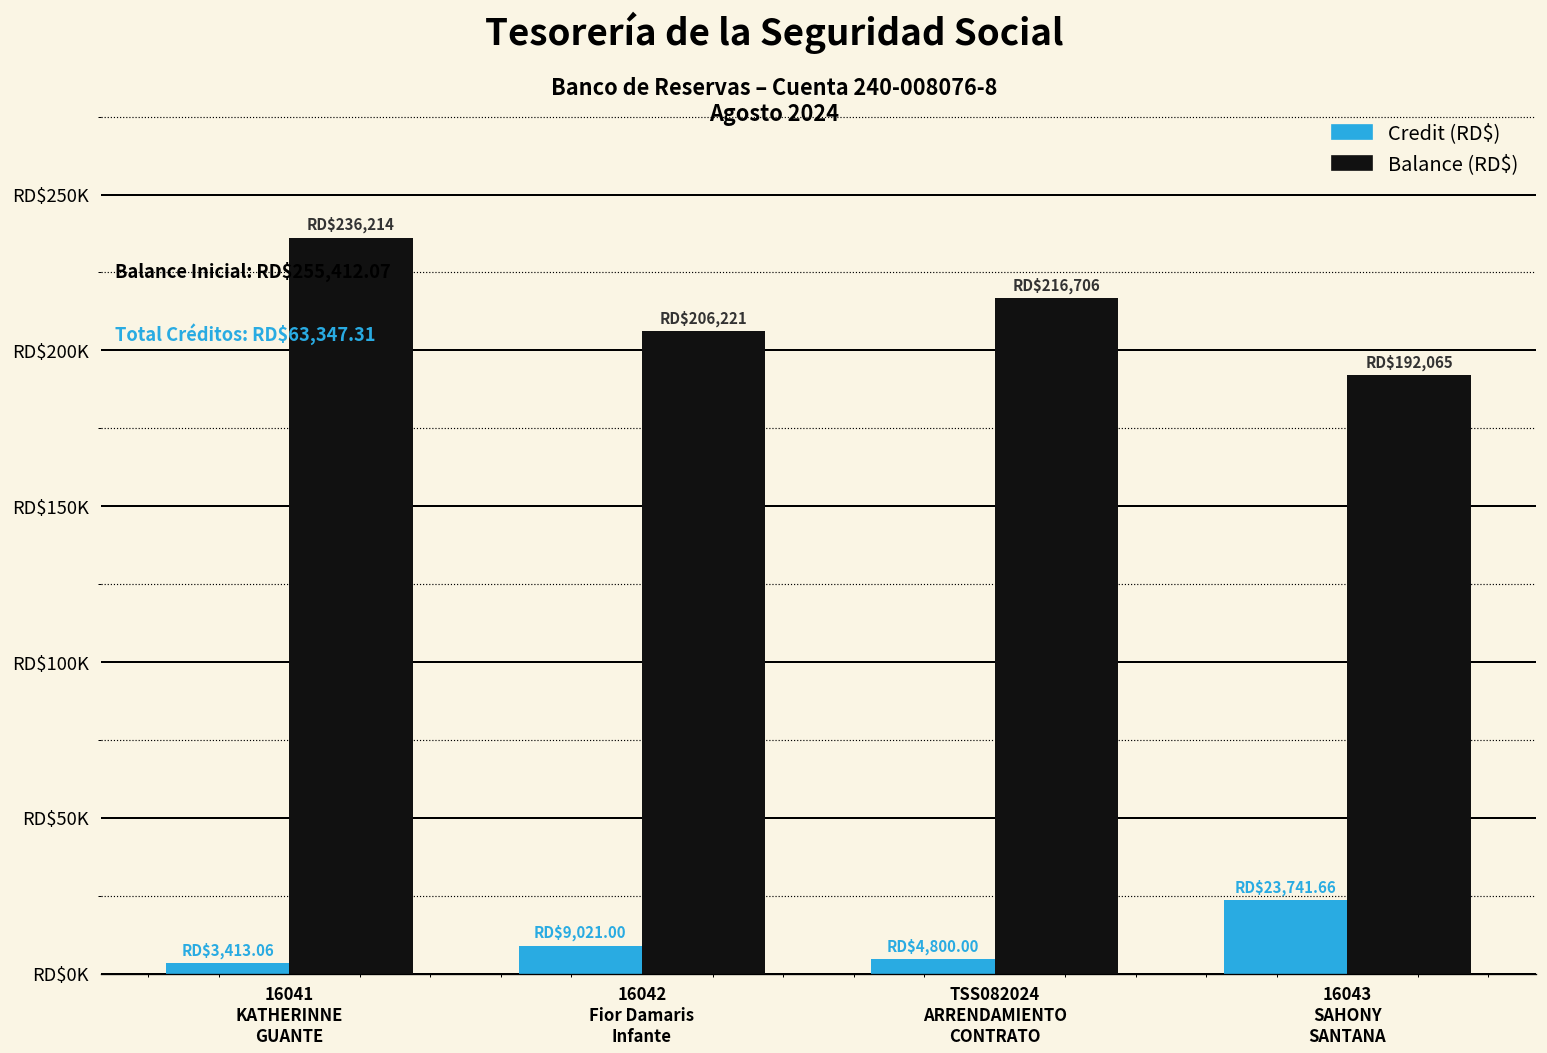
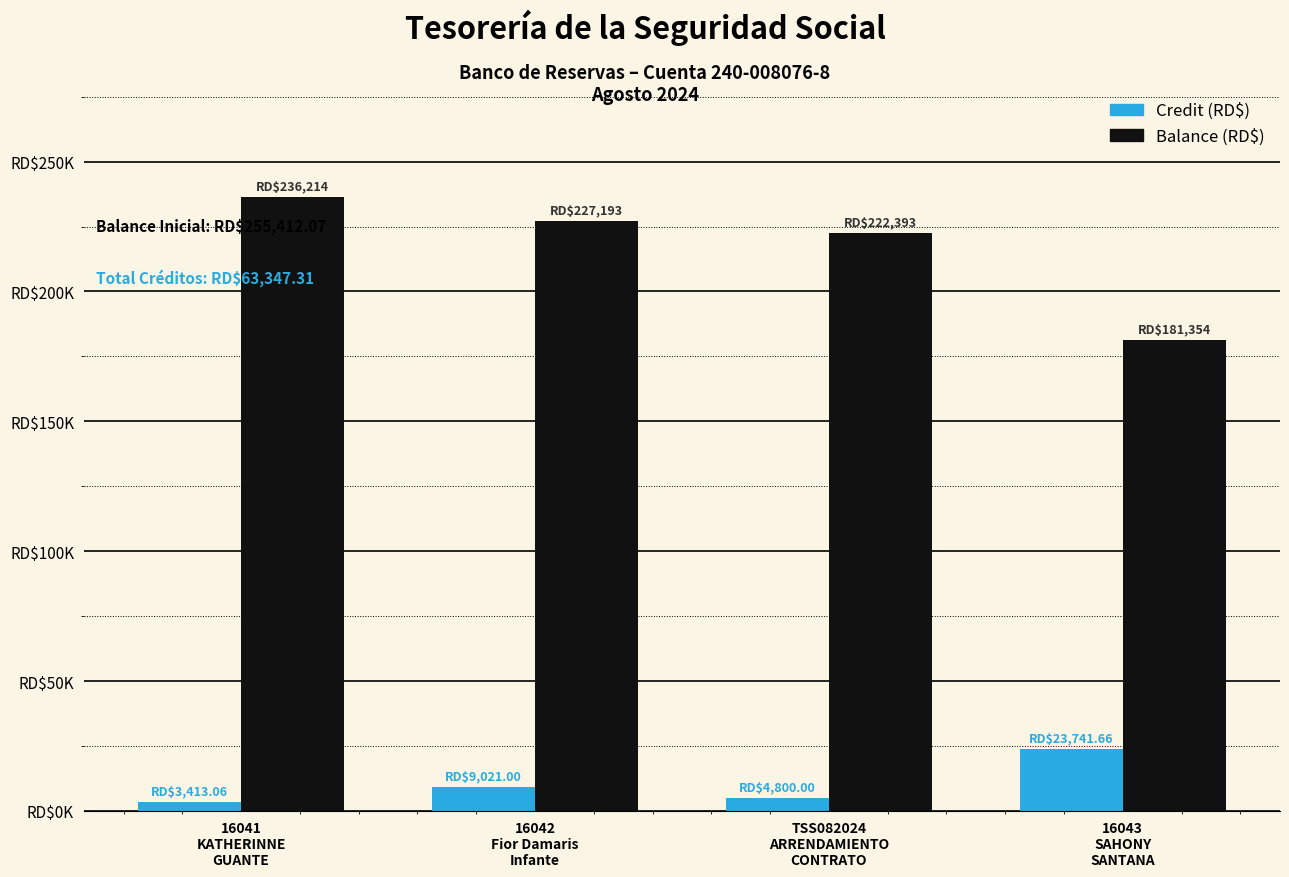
Balance (RD$), 16042 Fior Damaris Infante: $206,221 -> $227,193
Balance (RD$), TSS082024 ARRENDAMIENTO CONTRATO: $216,706 -> $222,393
Balance (RD$), 16043 SAHONY SANTANA: $192,065 -> $181,354
